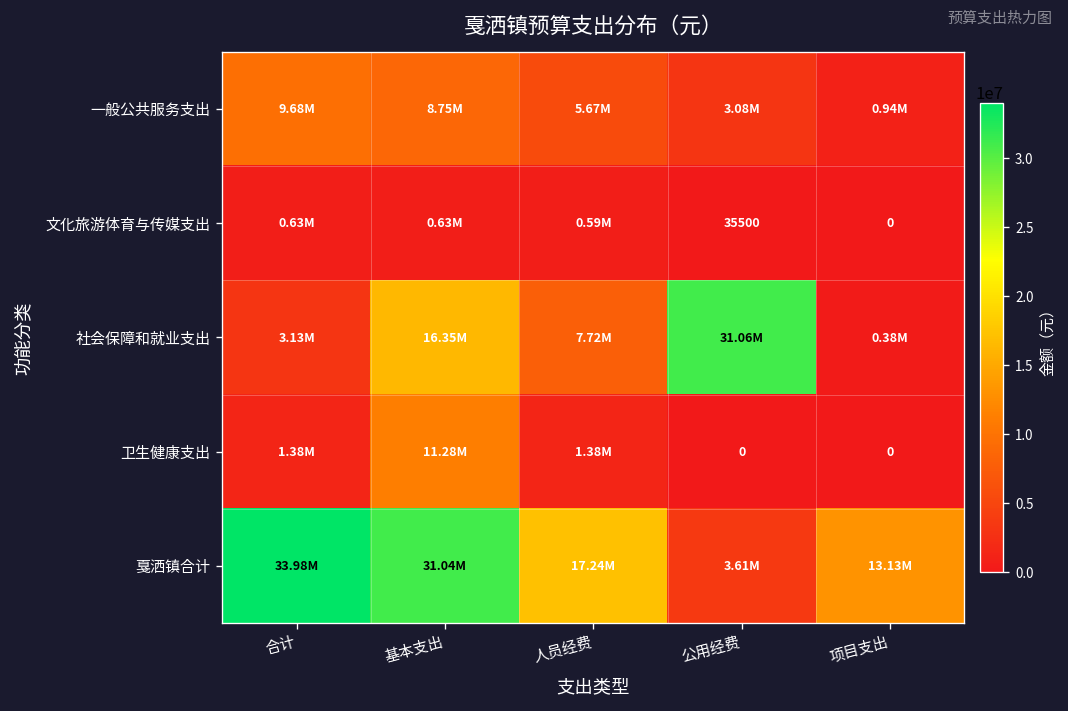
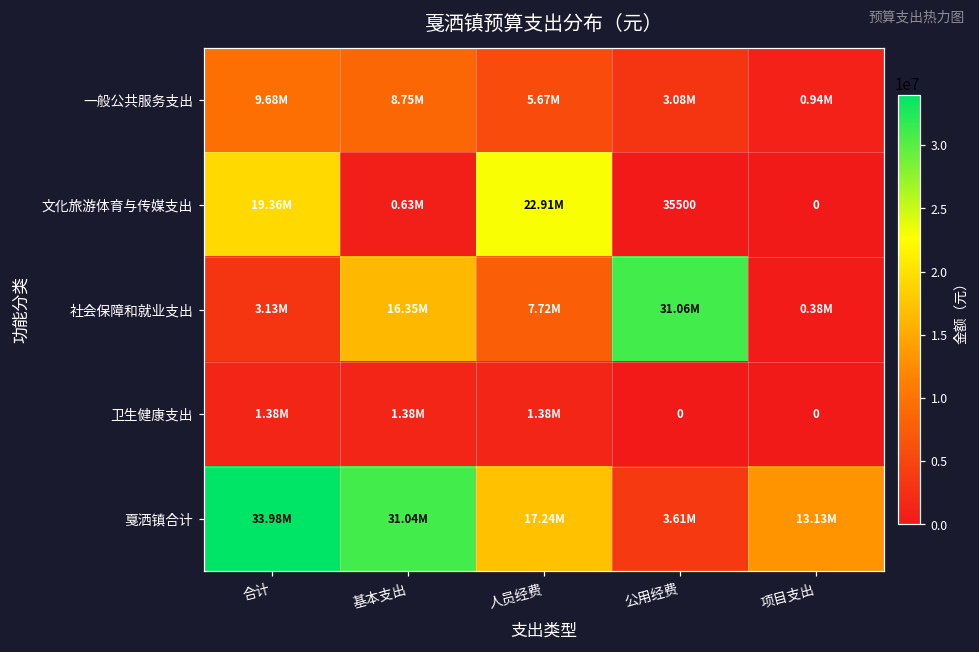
文化旅游体育与传媒支出, 合计: 0.63M -> 19.36M
文化旅游体育与传媒支出, 人员经费: 0.59M -> 22.91M
卫生健康支出, 基本支出: 11.28M -> 1.38M
